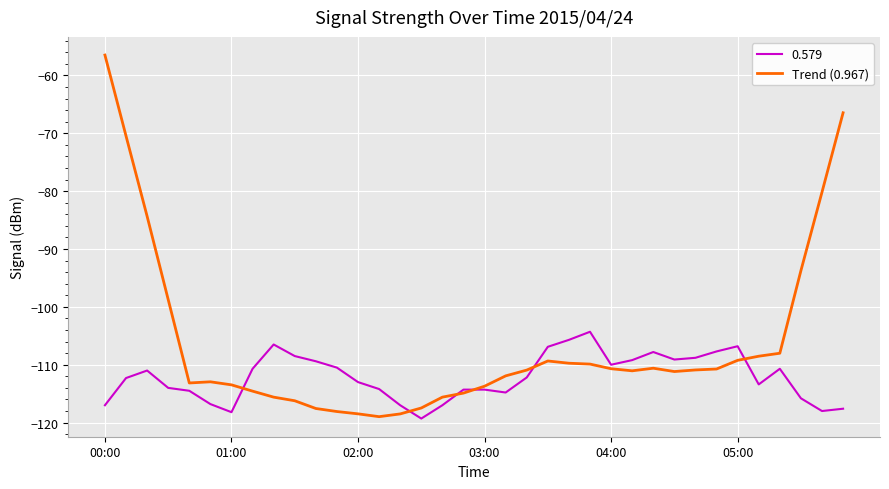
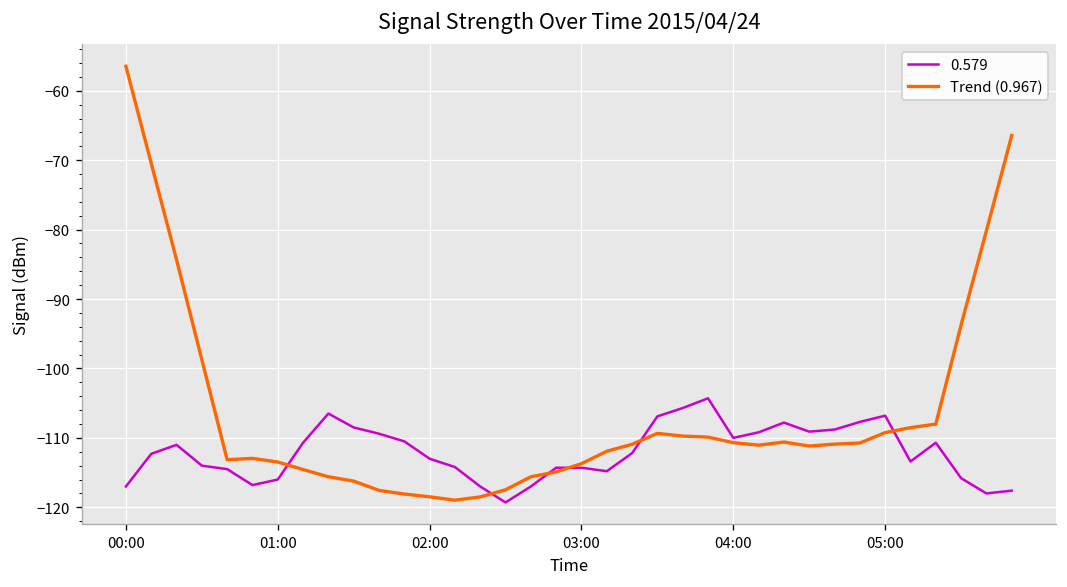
0.579, 01:00: -118 -> -116
